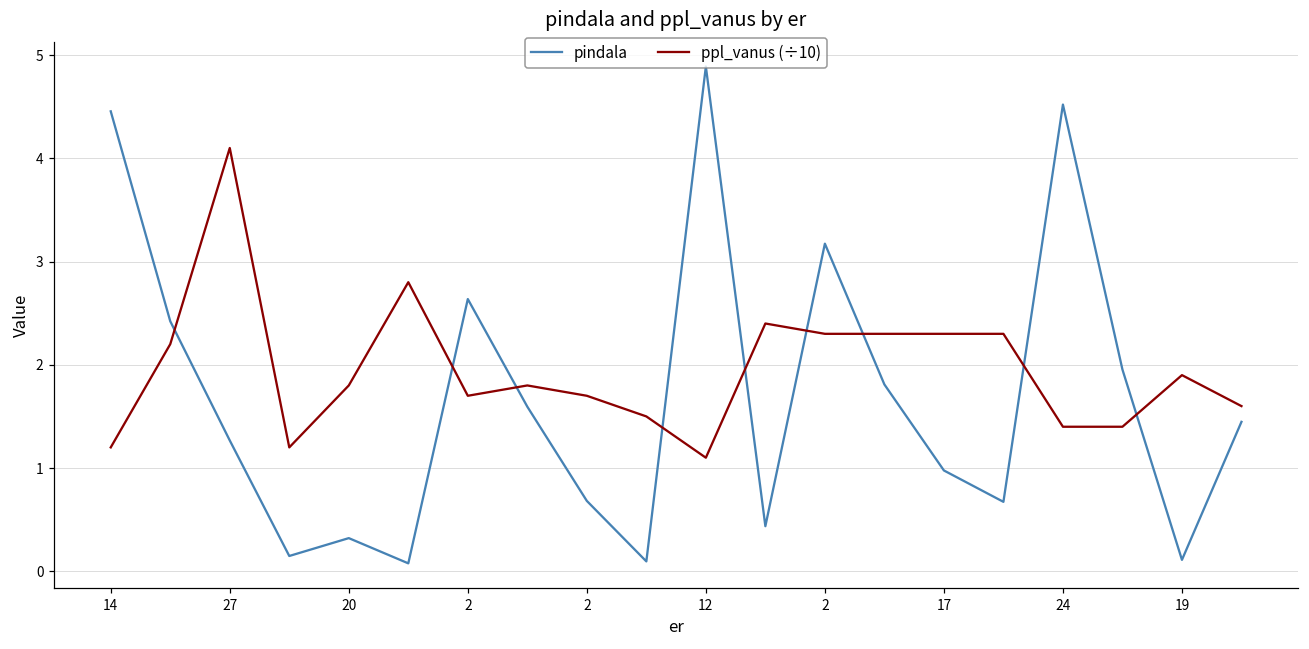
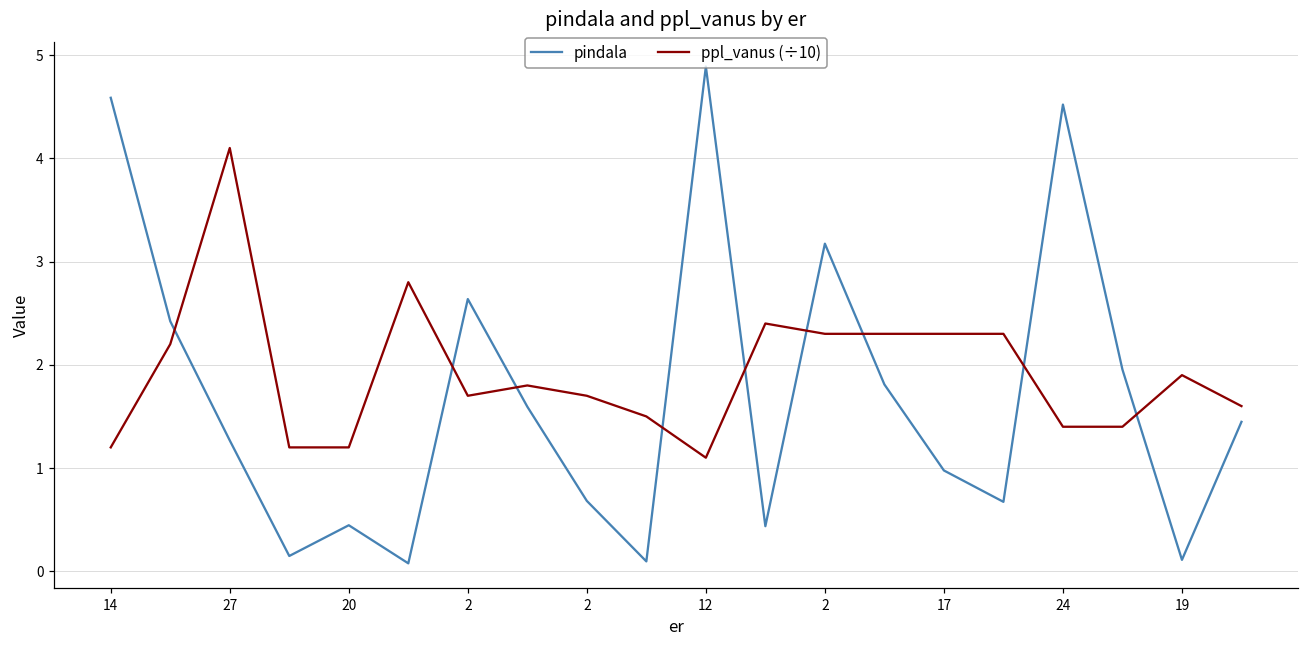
pindala, 14: 4.5 -> 4.6
pindala, 20: 0.3 -> 0.4
ppl_vanus (÷10), 20: 1.8 -> 1.2
